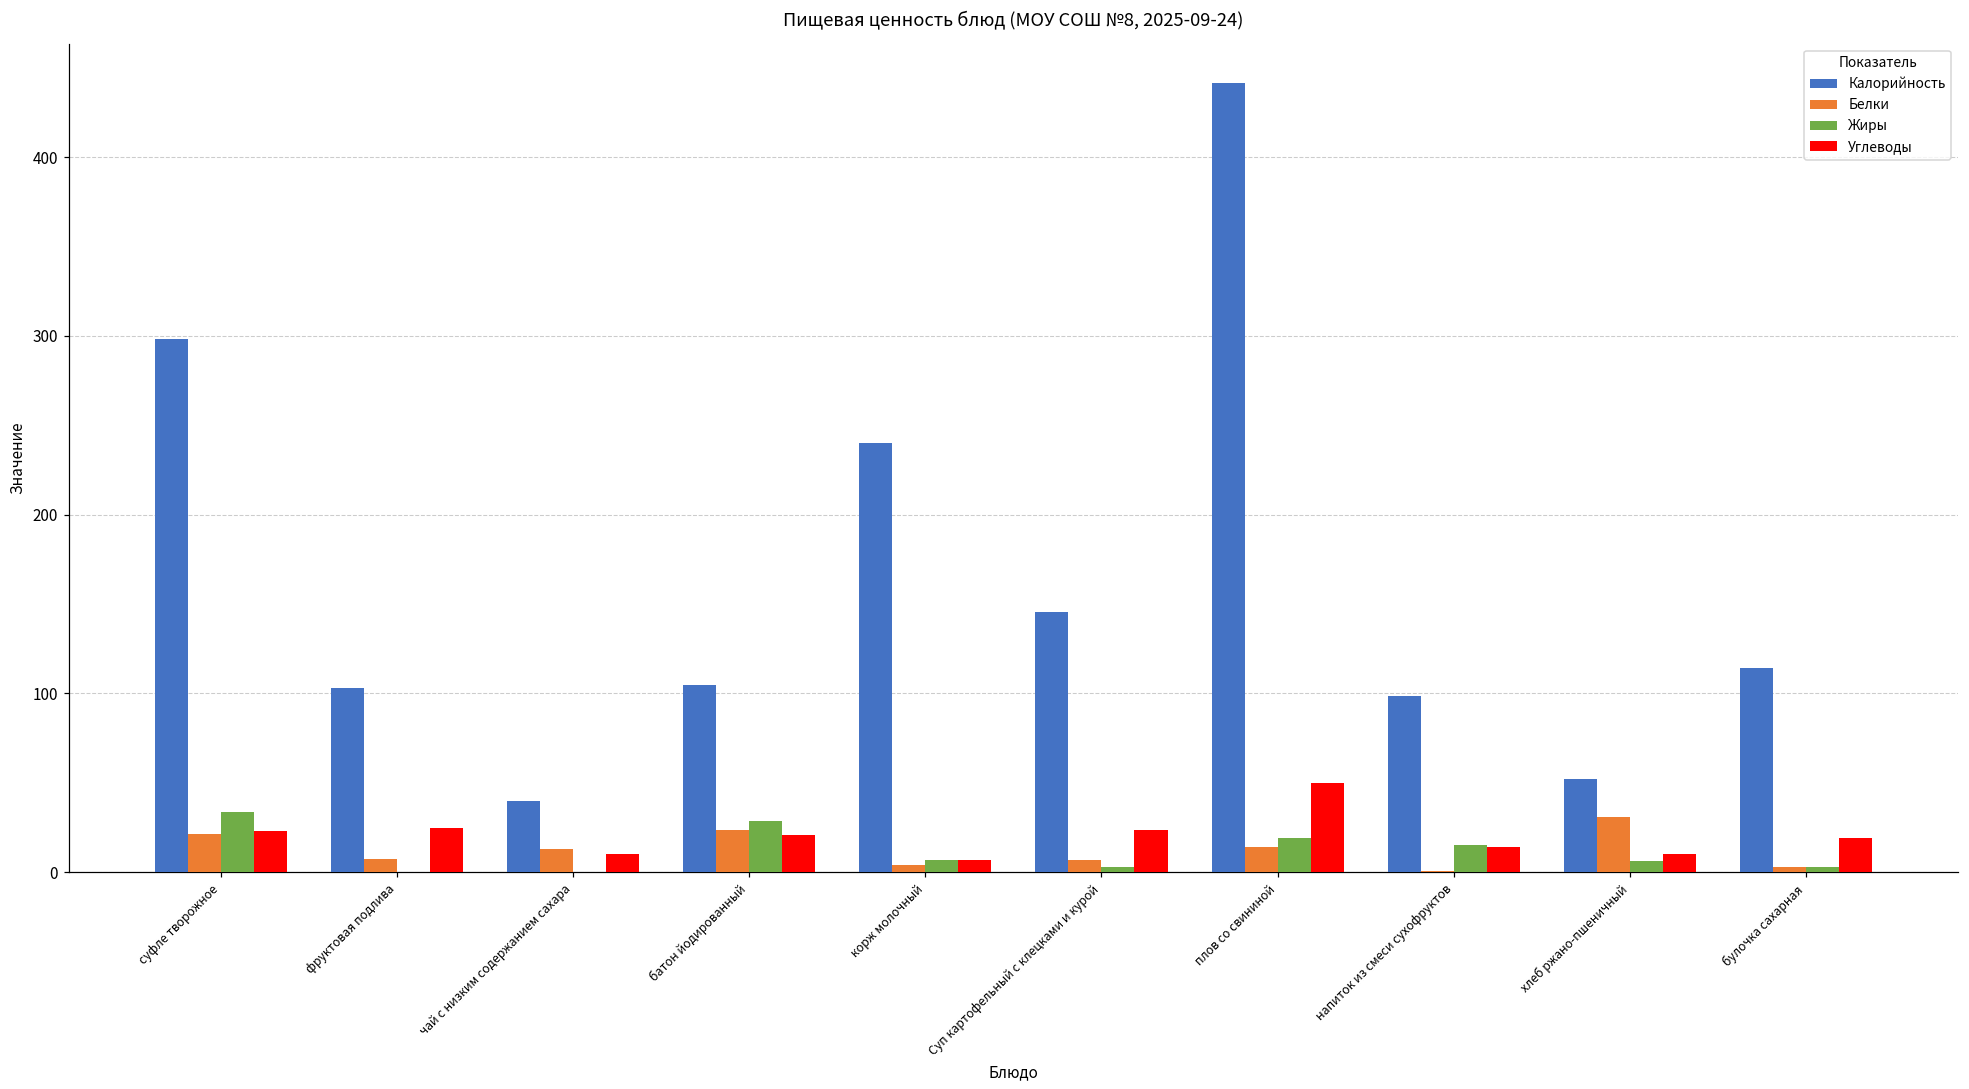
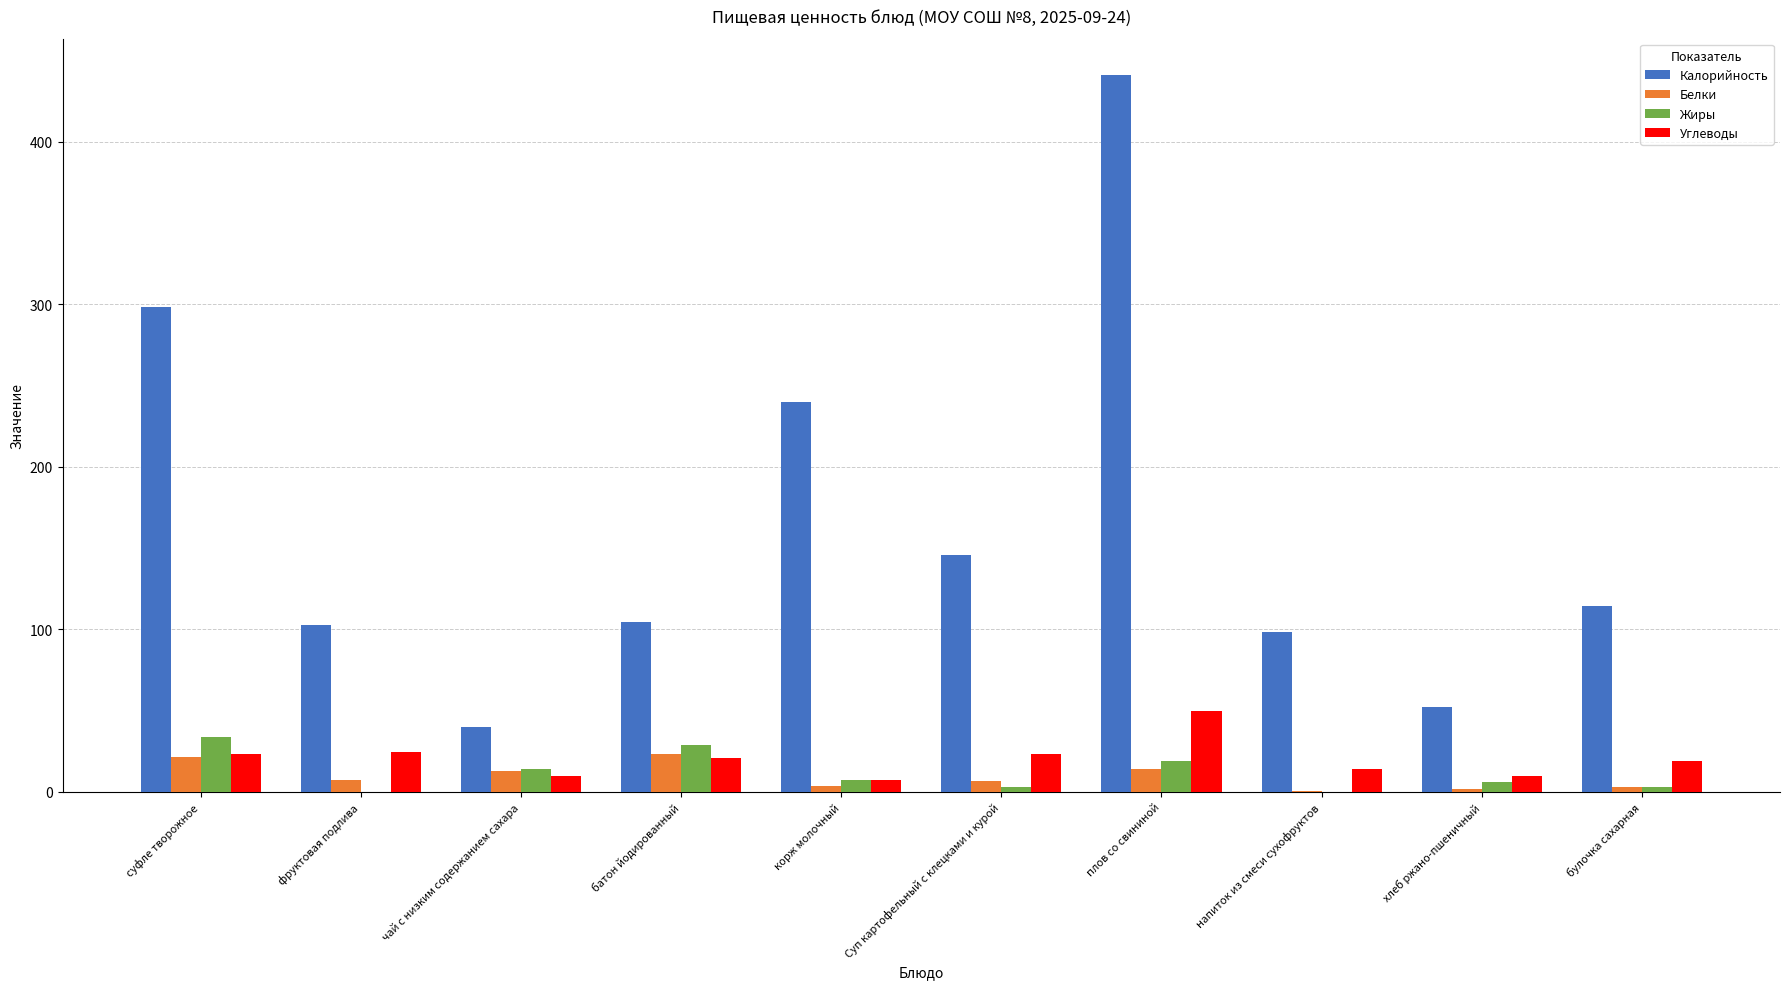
Жиры, чай с низким содержанием сахара: 0 -> 14
Жиры, напиток из смеси сухофруктов: 15 -> 0
Белки, хлеб ржано-пшеничный: 31 -> 2
